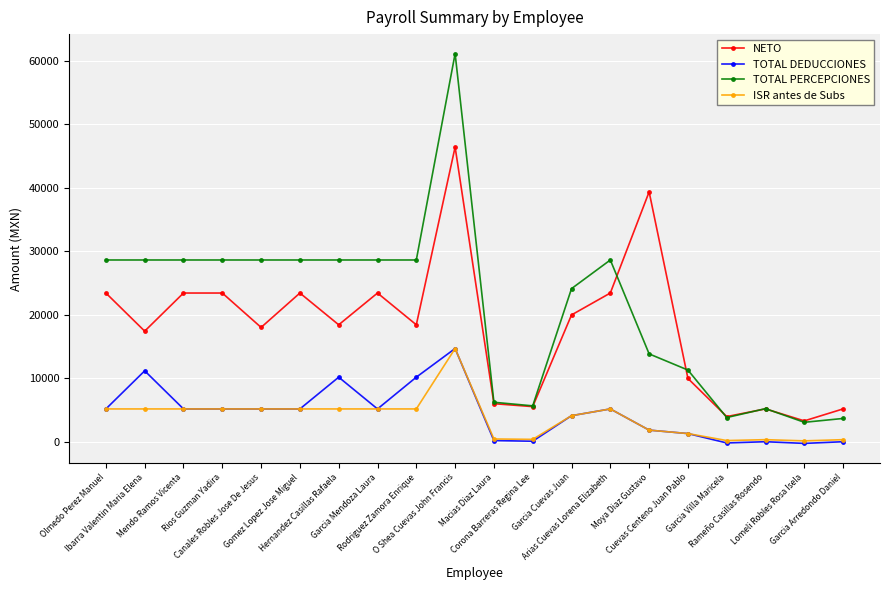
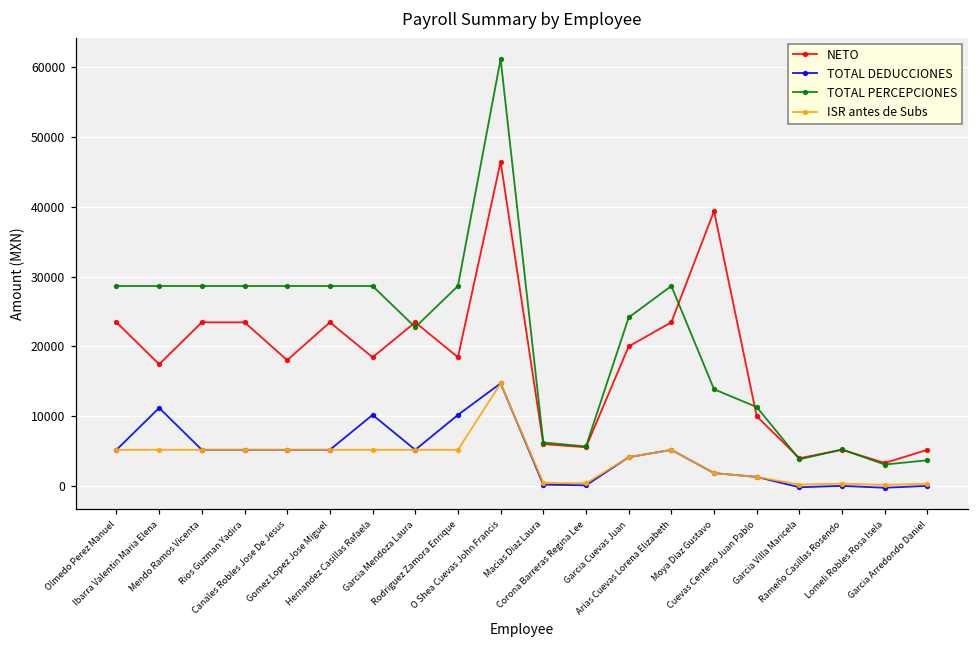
TOTAL PERCEPCIONES, Garcia Mendoza Laura: 29000 -> 23000
